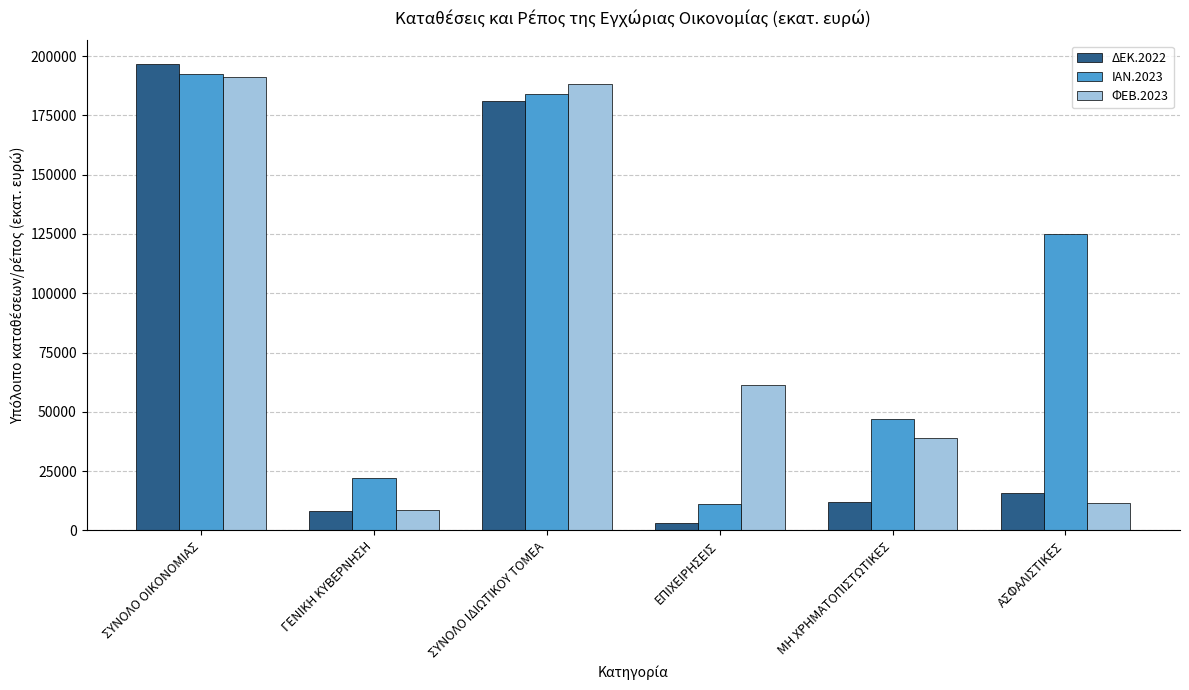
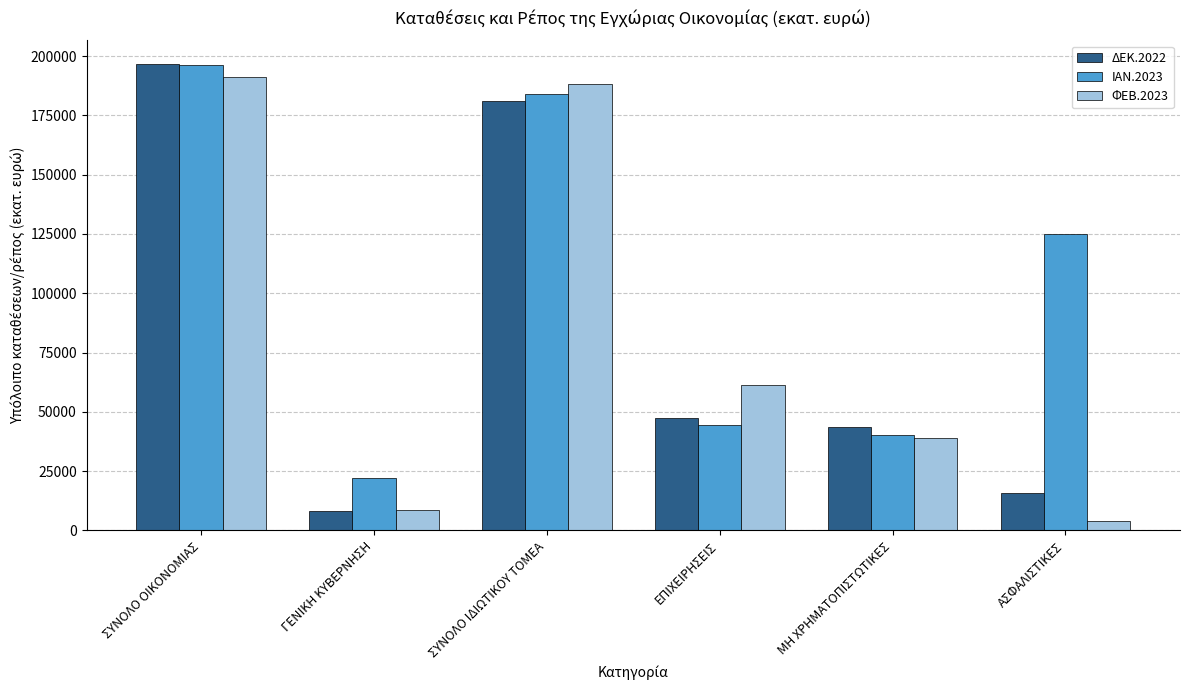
ΙΑΝ.2023, ΣΥΝΟΛΟ ΟΙΚΟΝΟΜΙΑΣ: 192000 -> 196000
ΔΕΚ.2022, ΕΠΙΧΕΙΡΗΣΕΙΣ: 3000 -> 47000
ΙΑΝ.2023, ΕΠΙΧΕΙΡΗΣΕΙΣ: 11000 -> 44000
ΔΕΚ.2022, ΜΗ ΧΡΗΜΑΤΟΠΙΣΤΩΤΙΚΕΣ: 12000 -> 44000
ΙΑΝ.2023, ΜΗ ΧΡΗΜΑΤΟΠΙΣΤΩΤΙΚΕΣ: 47000 -> 40000
ΦΕΒ.2023, ΑΣΦΑΛΙΣΤΙΚΕΣ: 12000 -> 4000
